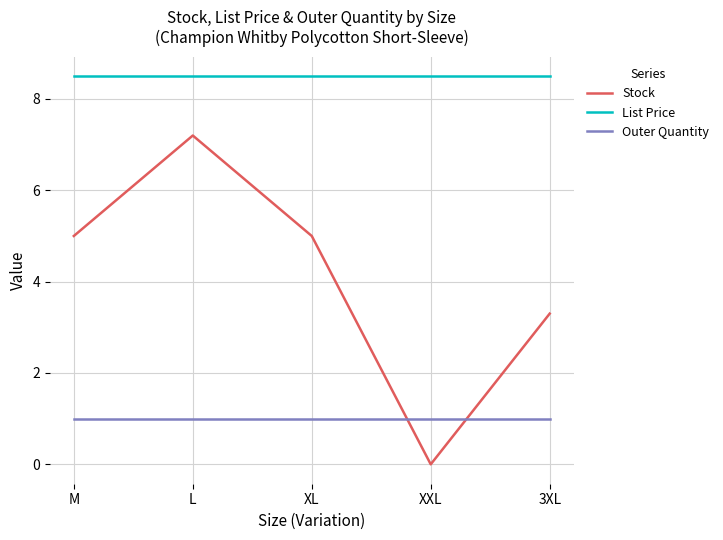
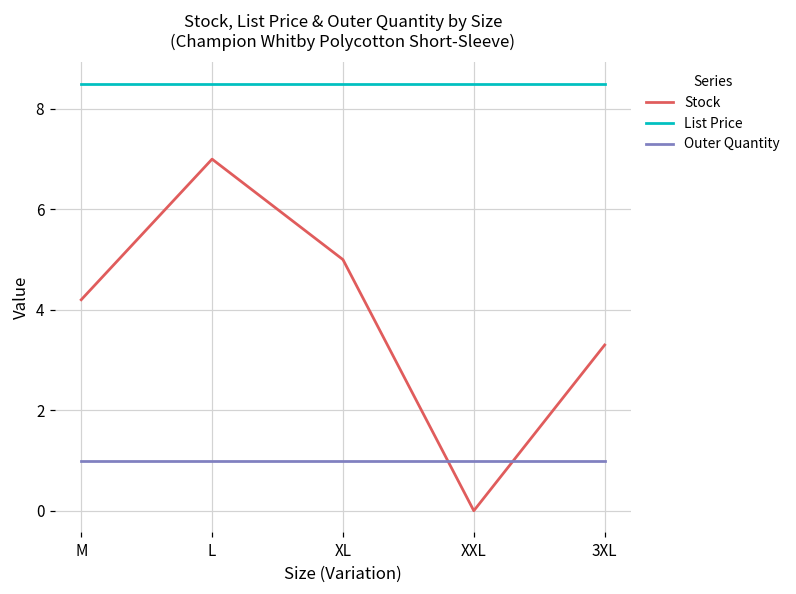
Stock, M: 5.0 -> 4.2
Stock, L: 7.2 -> 7.0
